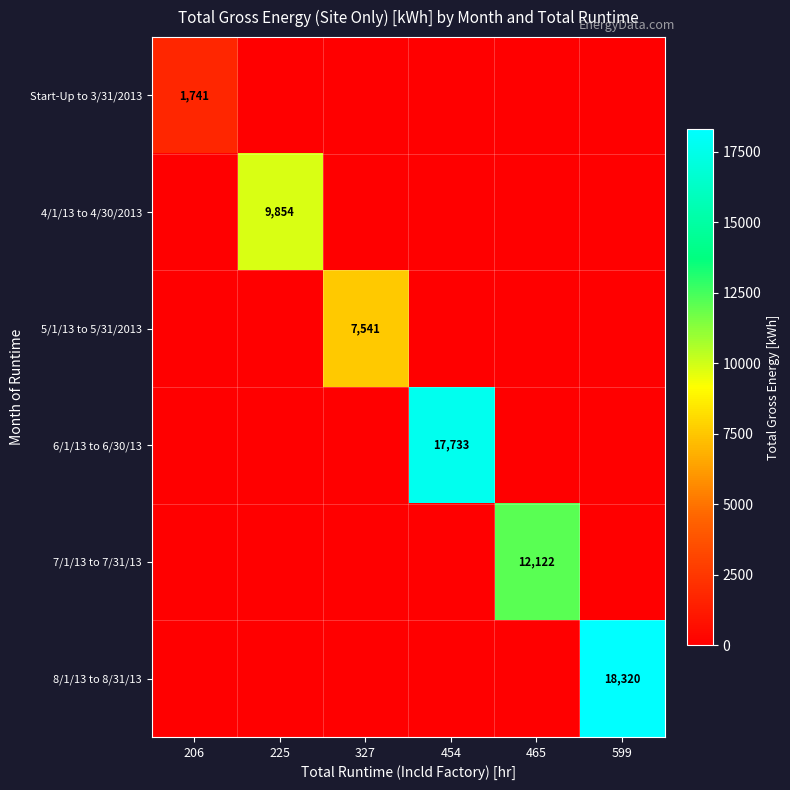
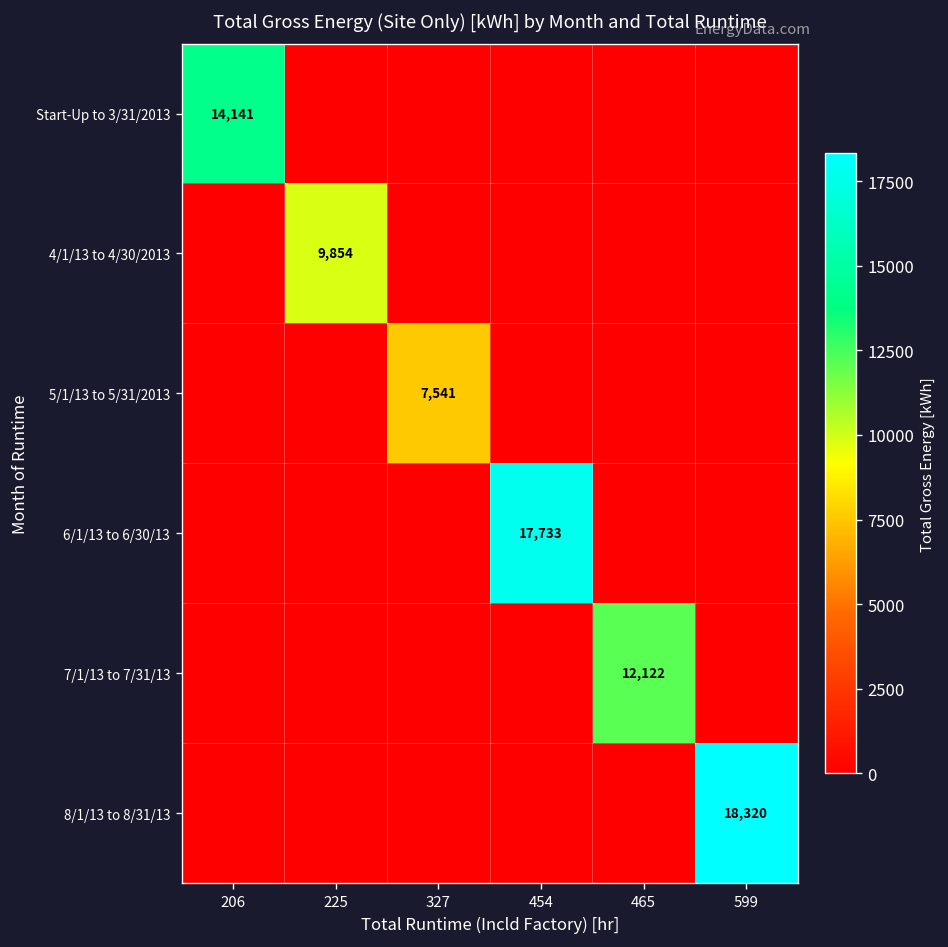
Start-Up to 3/31/2013, 206: 1,741 -> 14,141
